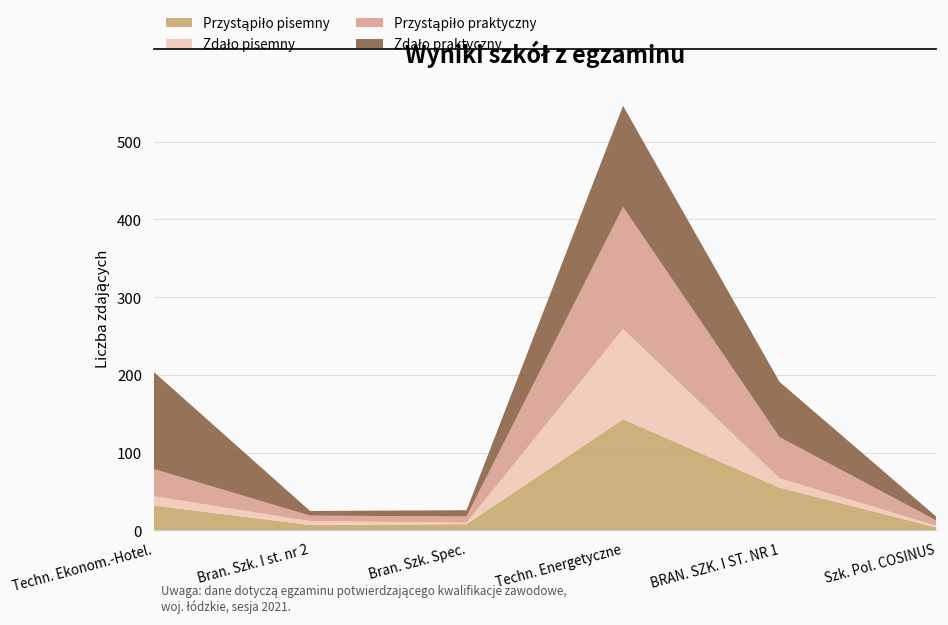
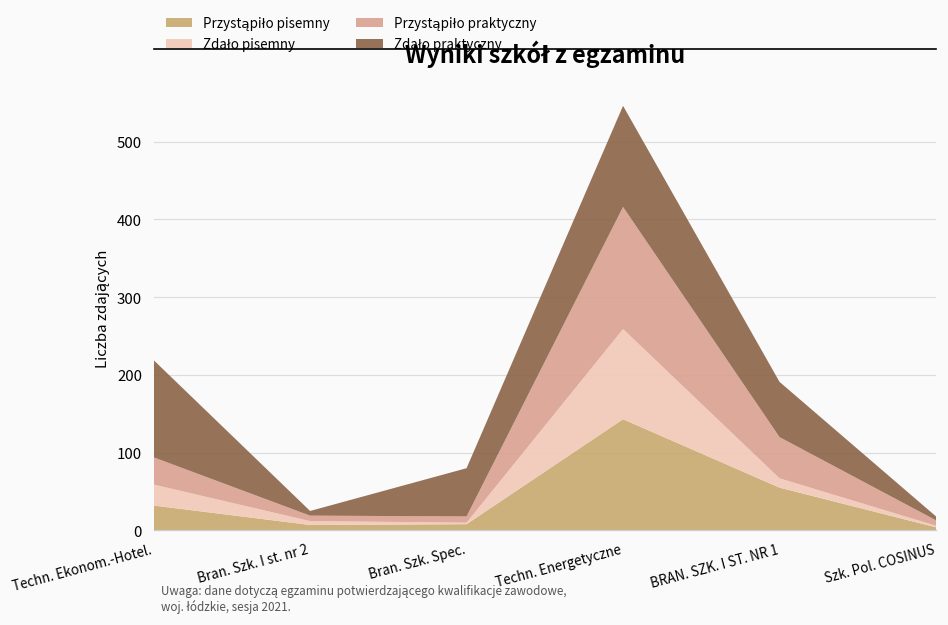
Zdało pisemny, Techn. Ekonom.-Hotel.: 10 -> 30
Zdało praktyczny, Bran. Szk. Spec.: 10 -> 60
